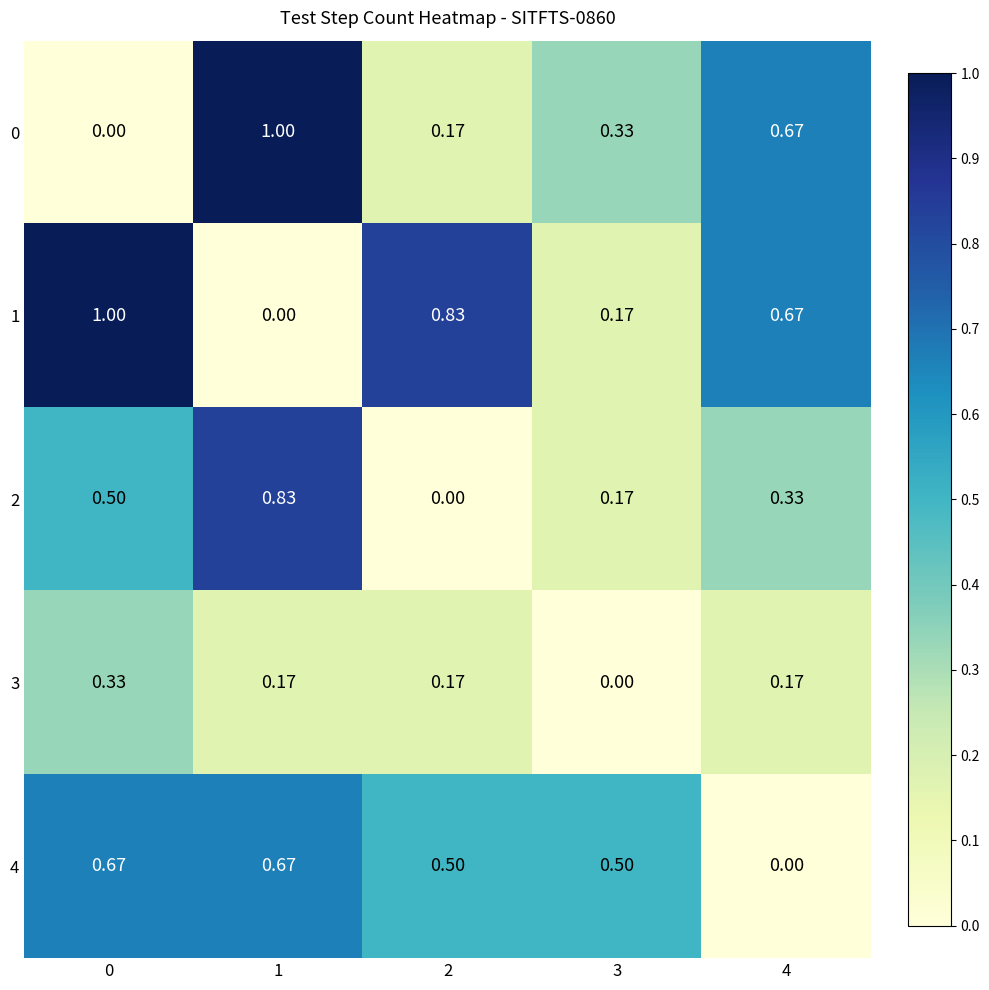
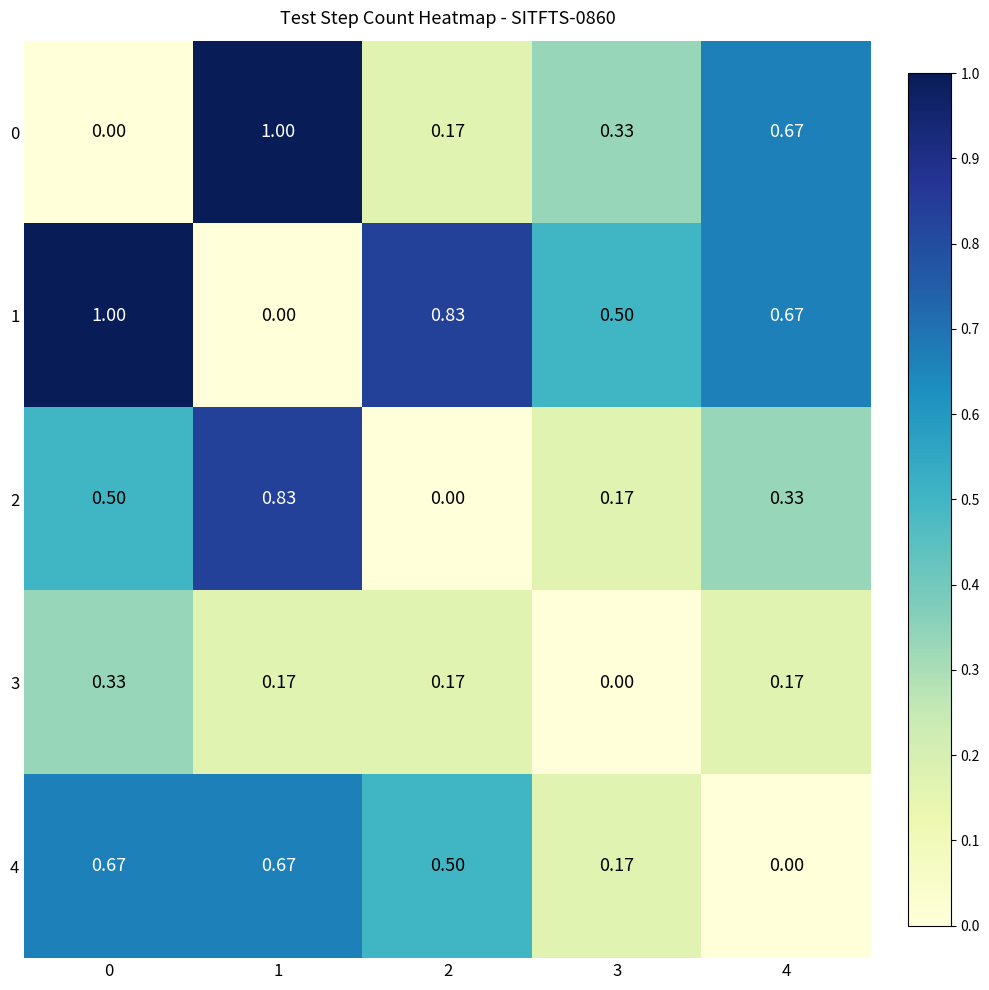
1, 3: 0.17 -> 0.50
4, 3: 0.50 -> 0.17
